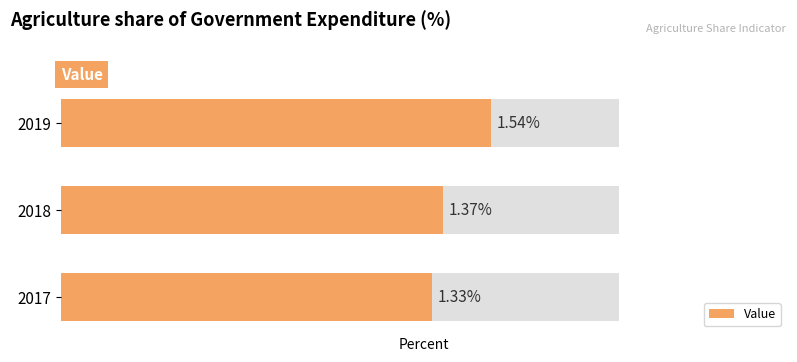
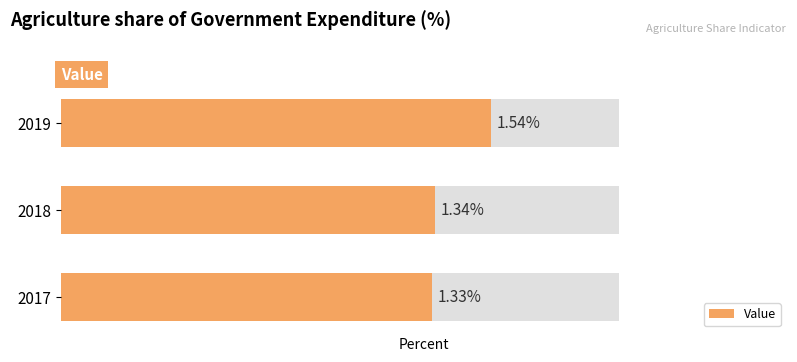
Value, 2018: 1.37% -> 1.34%
